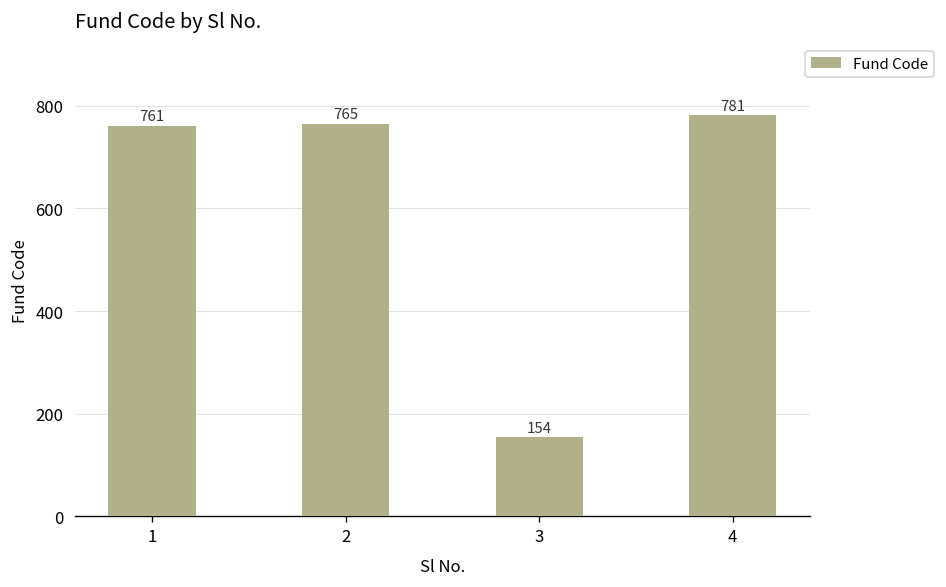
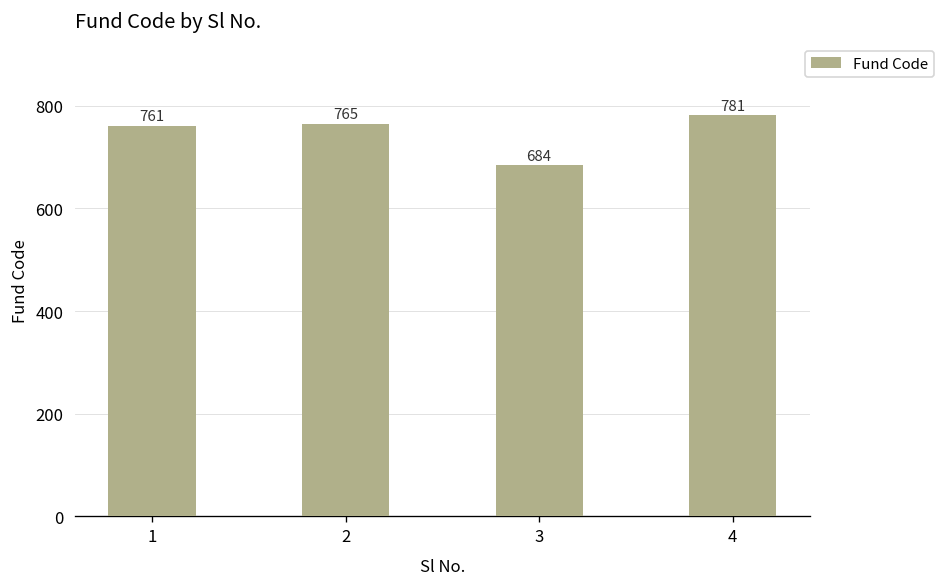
3: 154 -> 684
